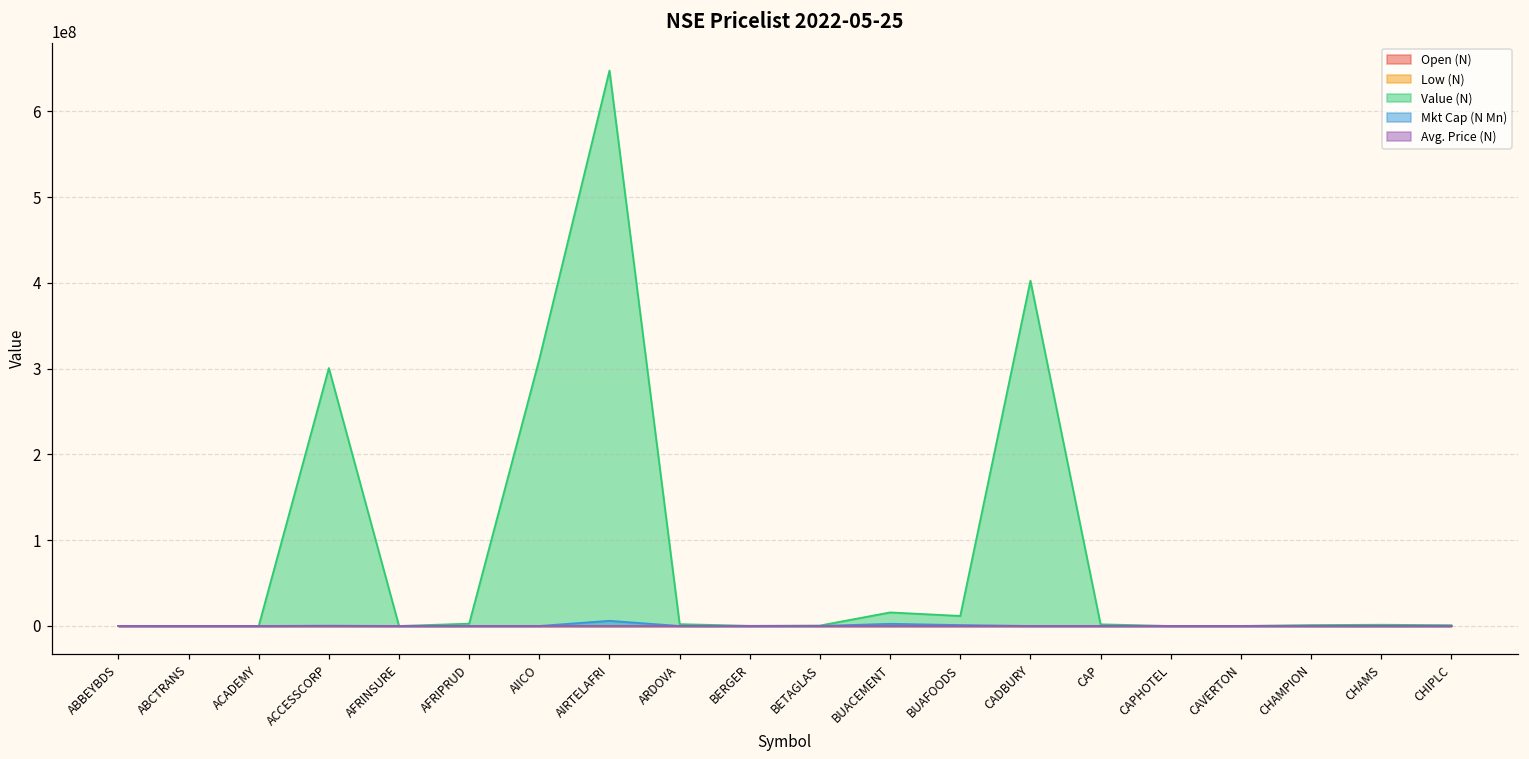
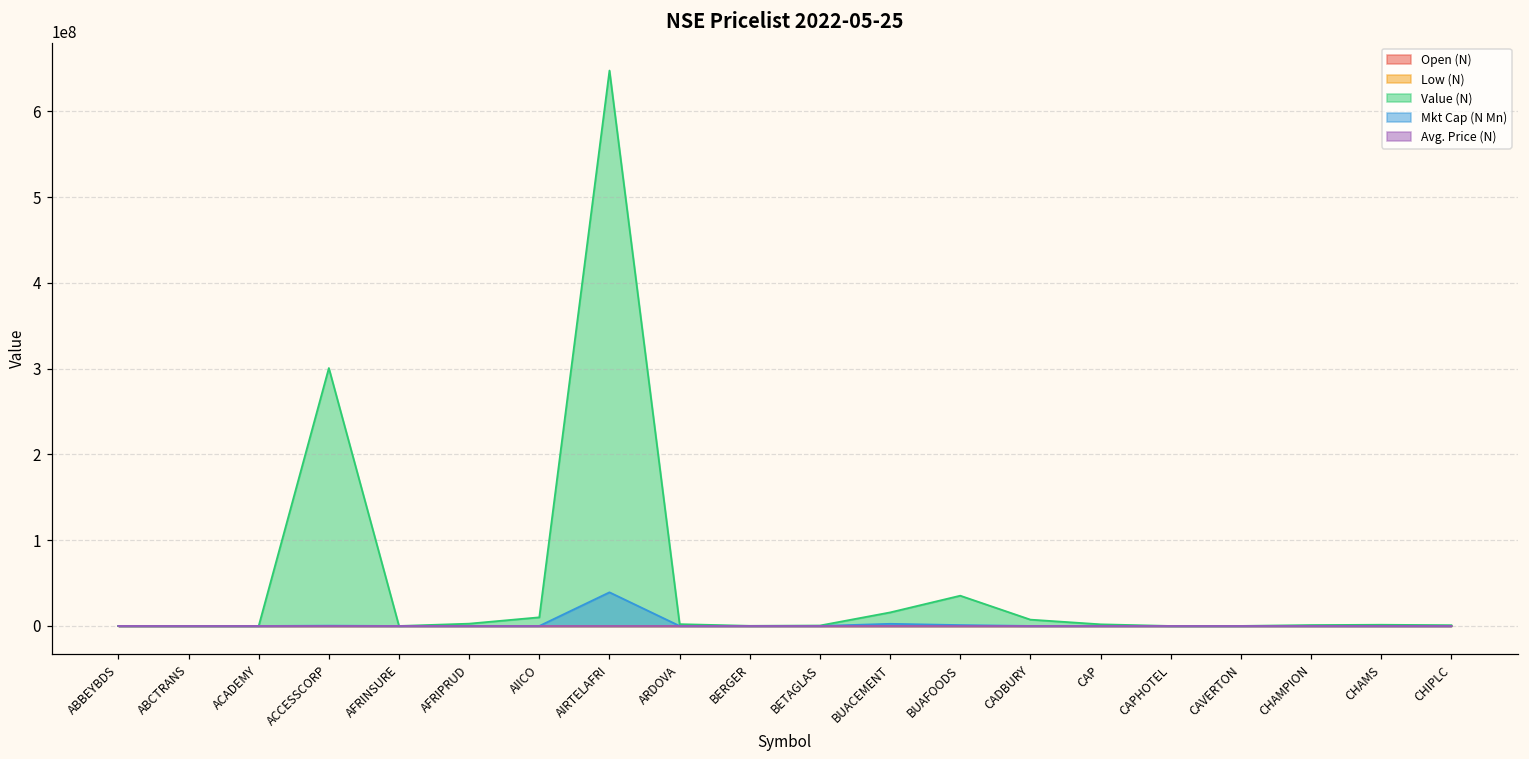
Value (N), AIICO: 310000000 -> 10000000
Mkt Cap (N Mn), AIRTELAFRI: 10000000 -> 40000000
Value (N), BUAFOODS: 10000000 -> 40000000
Value (N), CADBURY: 400000000 -> 10000000
